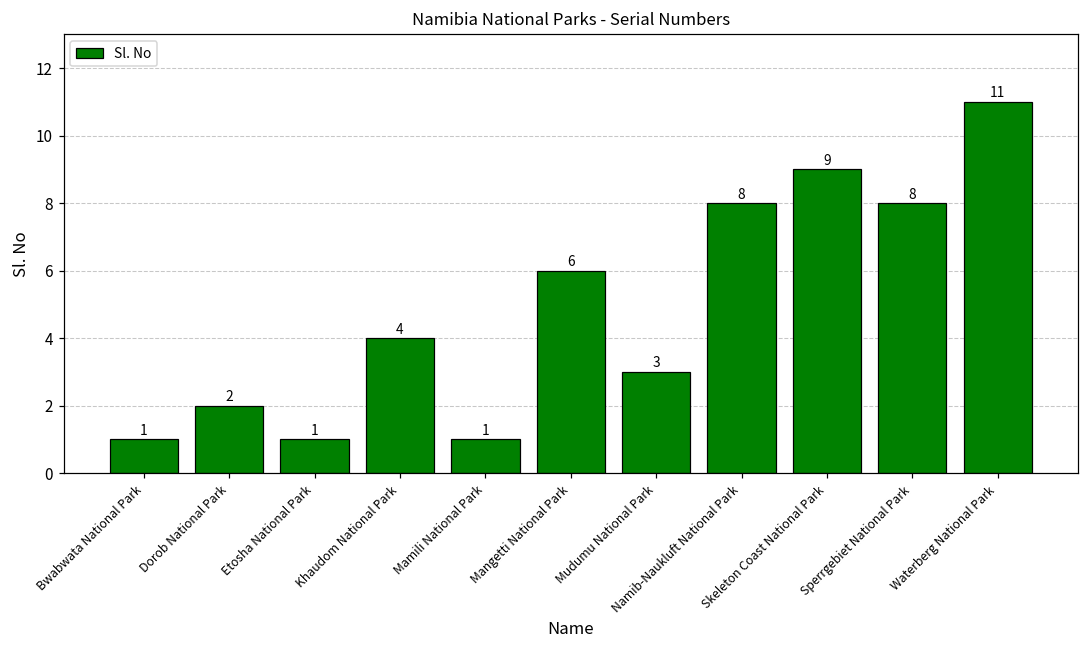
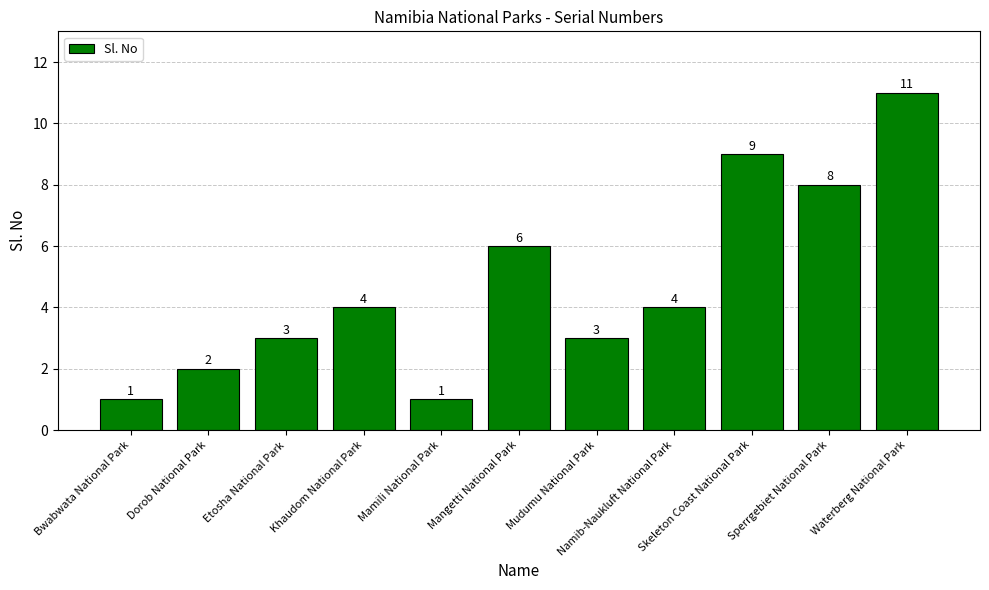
Etosha National Park: 1 -> 3
Namib-Naukluft National Park: 8 -> 4
